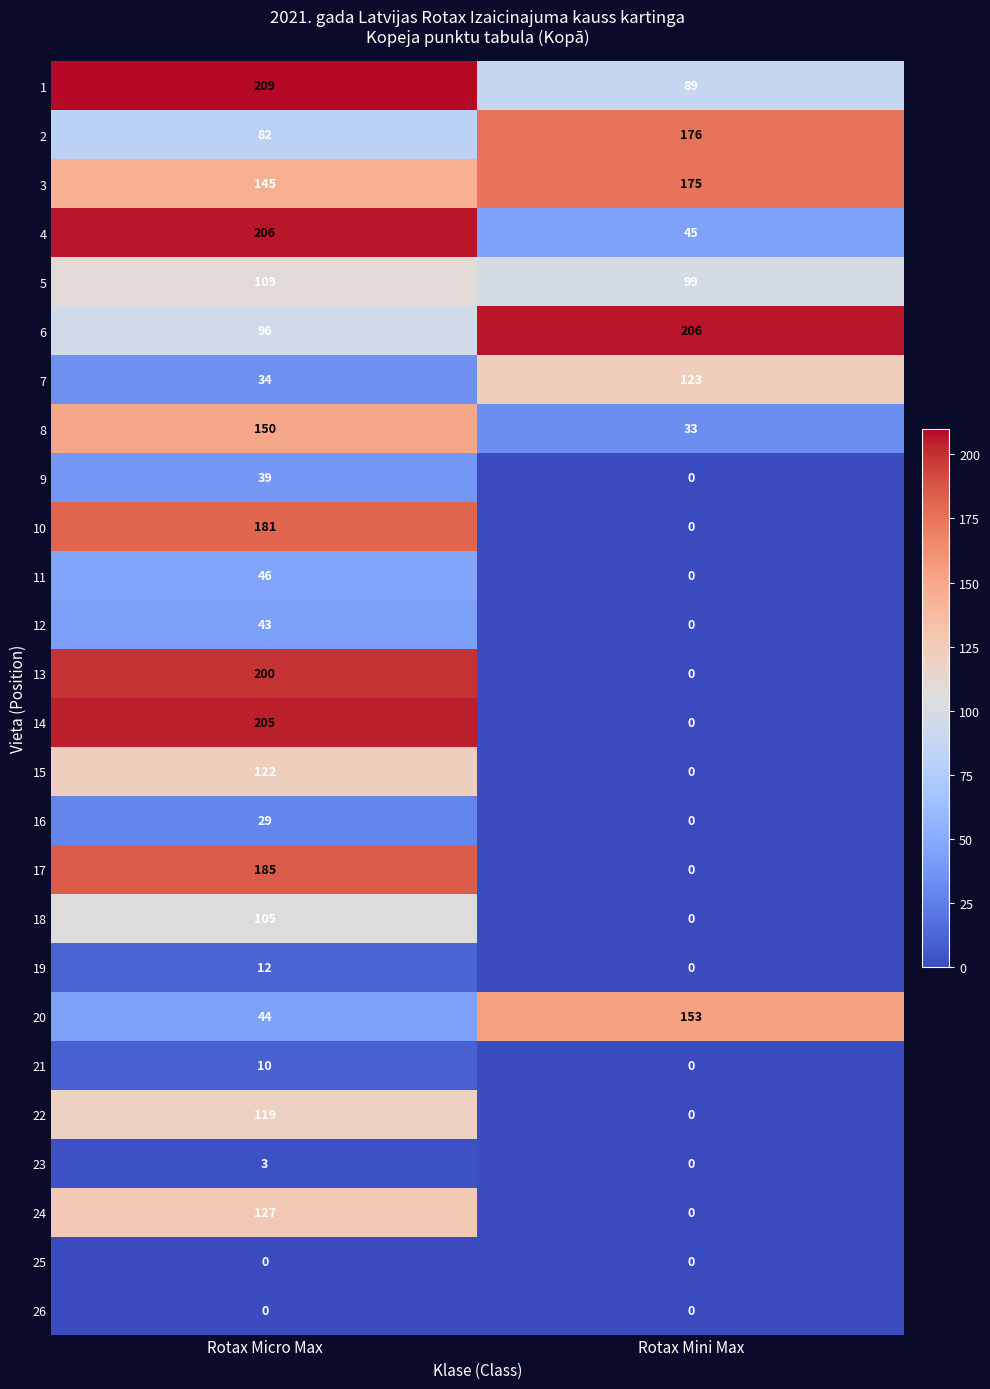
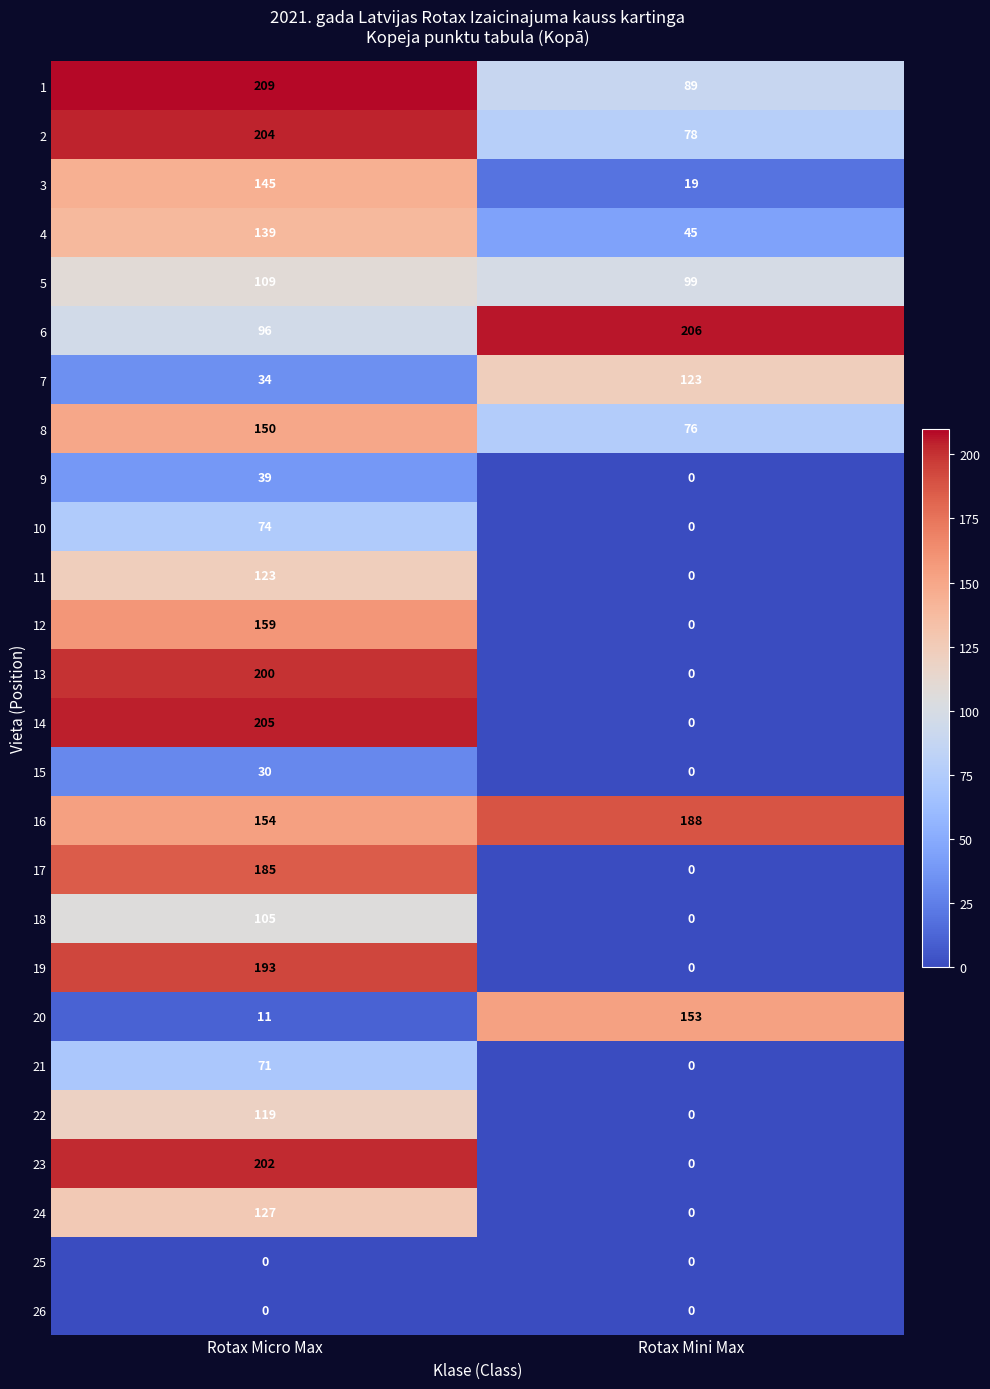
2, Rotax Micro Max: 82 -> 204
2, Rotax Mini Max: 176 -> 78
3, Rotax Mini Max: 175 -> 19
4, Rotax Micro Max: 206 -> 139
8, Rotax Mini Max: 33 -> 76
10, Rotax Micro Max: 181 -> 74
11, Rotax Micro Max: 46 -> 123
12, Rotax Micro Max: 43 -> 159
15, Rotax Micro Max: 122 -> 30
16, Rotax Micro Max: 29 -> 154
16, Rotax Mini Max: 0 -> 188
19, Rotax Micro Max: 12 -> 193
20, Rotax Micro Max: 44 -> 11
21, Rotax Micro Max: 10 -> 71
23, Rotax Micro Max: 3 -> 202
